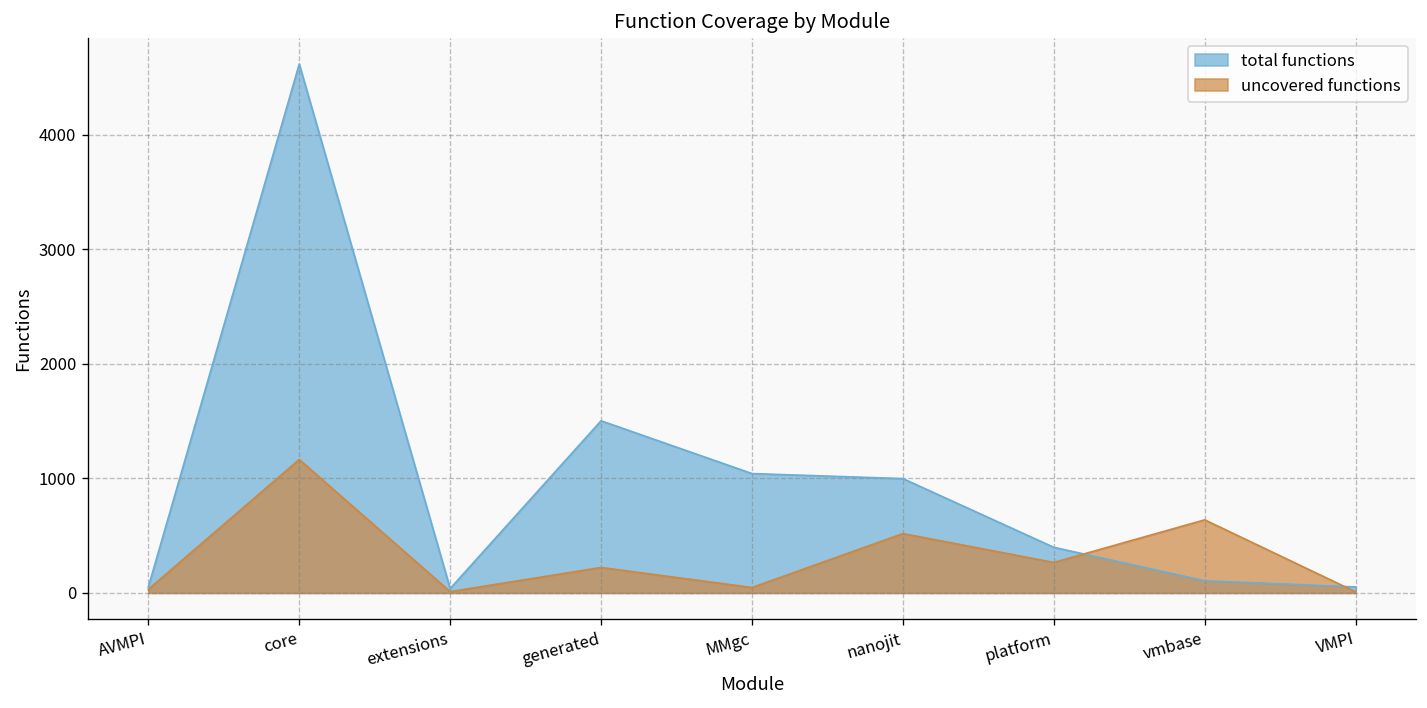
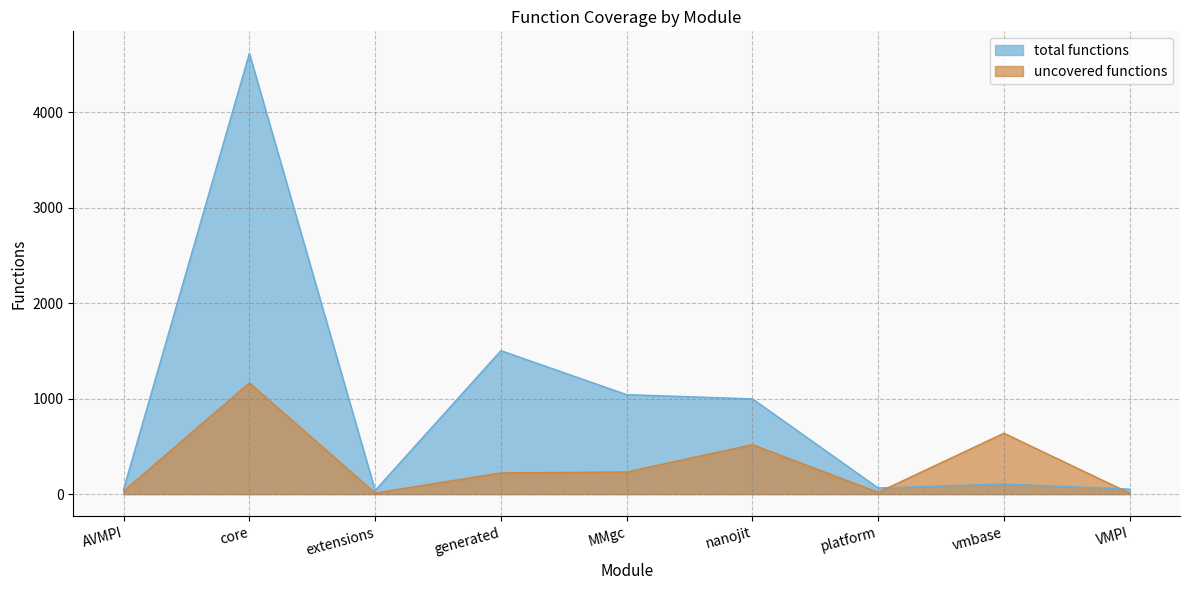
uncovered functions, MMgc: 0 -> 200
total functions, platform: 400 -> 100
uncovered functions, platform: 300 -> 0
